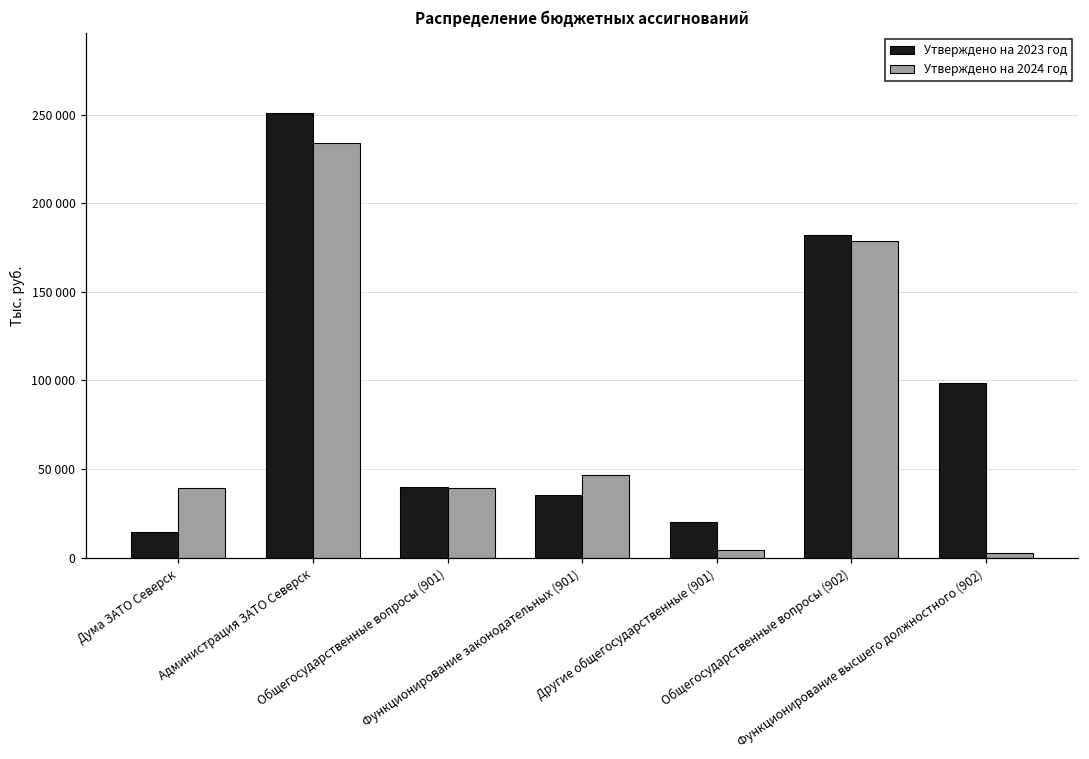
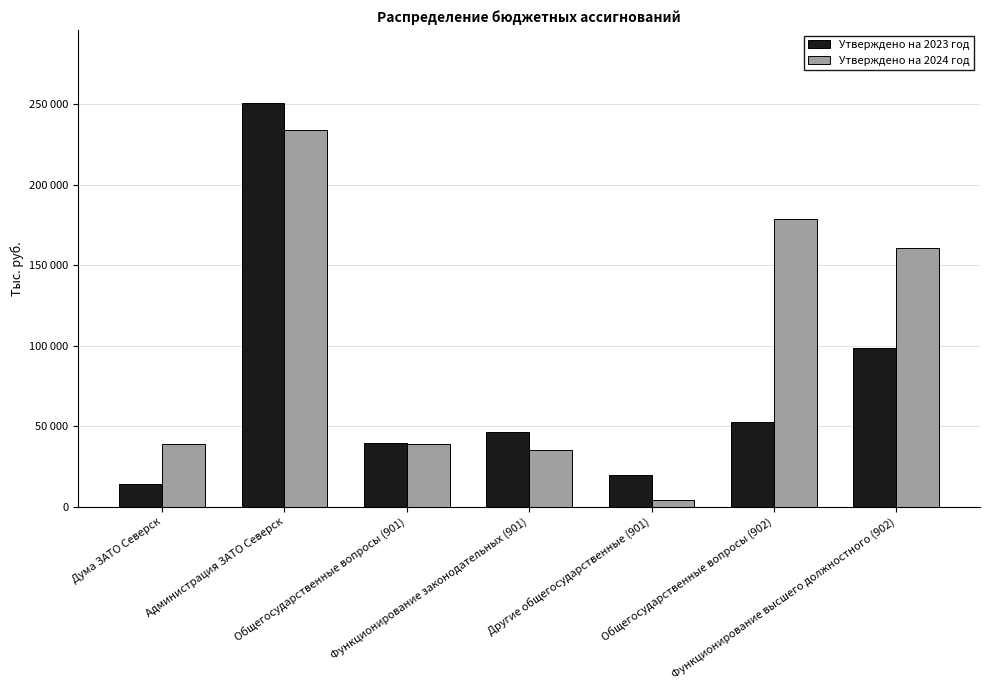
Утверждено на 2023 год, Функционирование законодательных (901): 35000 -> 47000
Утверждено на 2024 год, Функционирование законодательных (901): 47000 -> 35000
Утверждено на 2023 год, Общегосударственные вопросы (902): 182000 -> 53000
Утверждено на 2024 год, Функционирование высшего должностного (902): 3000 -> 161000
